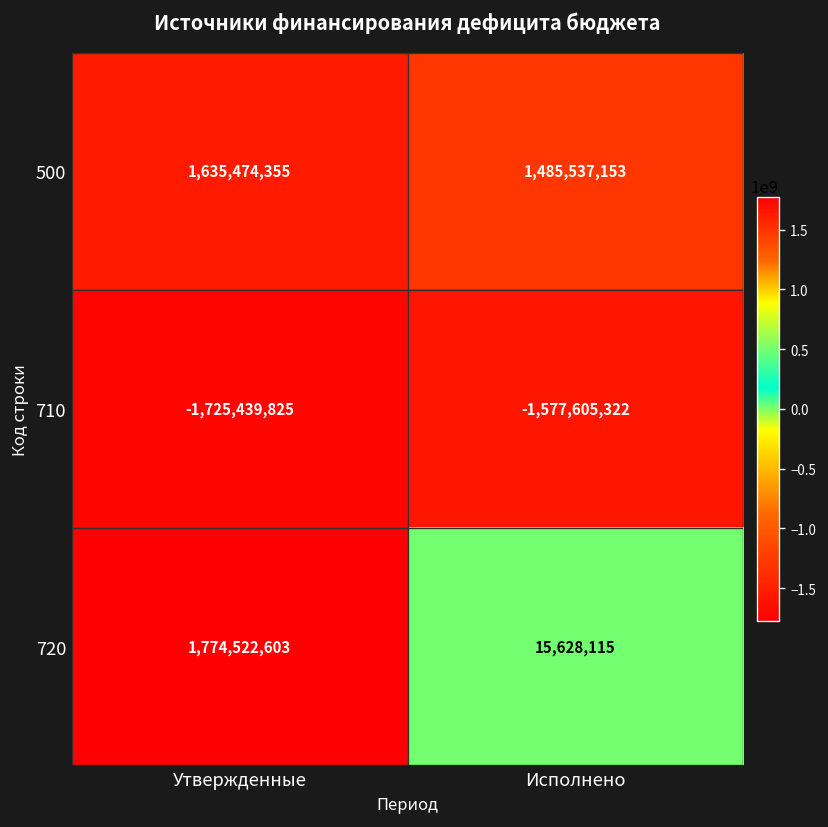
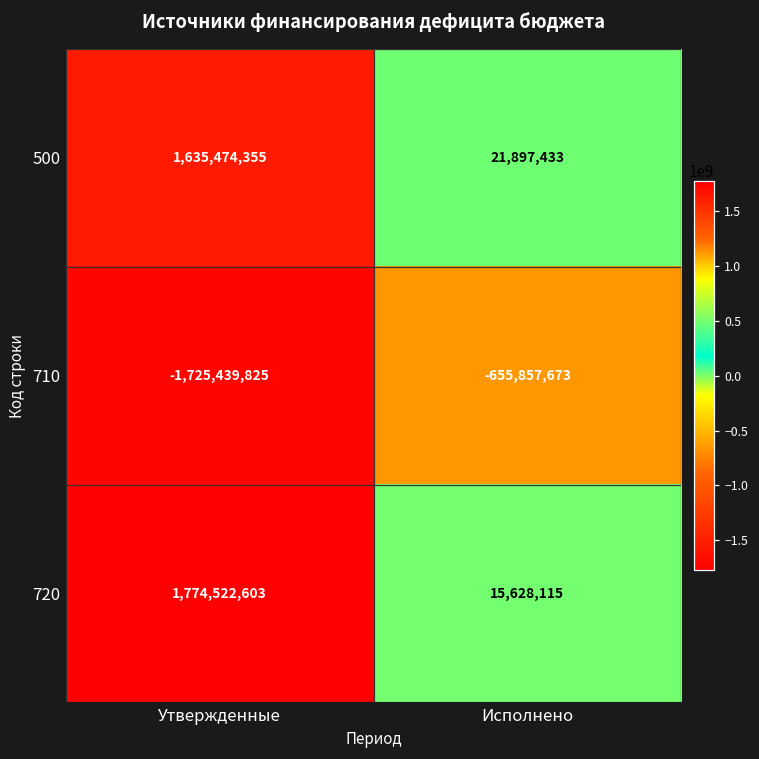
500, Исполнено: 1,485,537,153 -> 21,897,433
710, Исполнено: -1,577,605,322 -> -655,857,673
